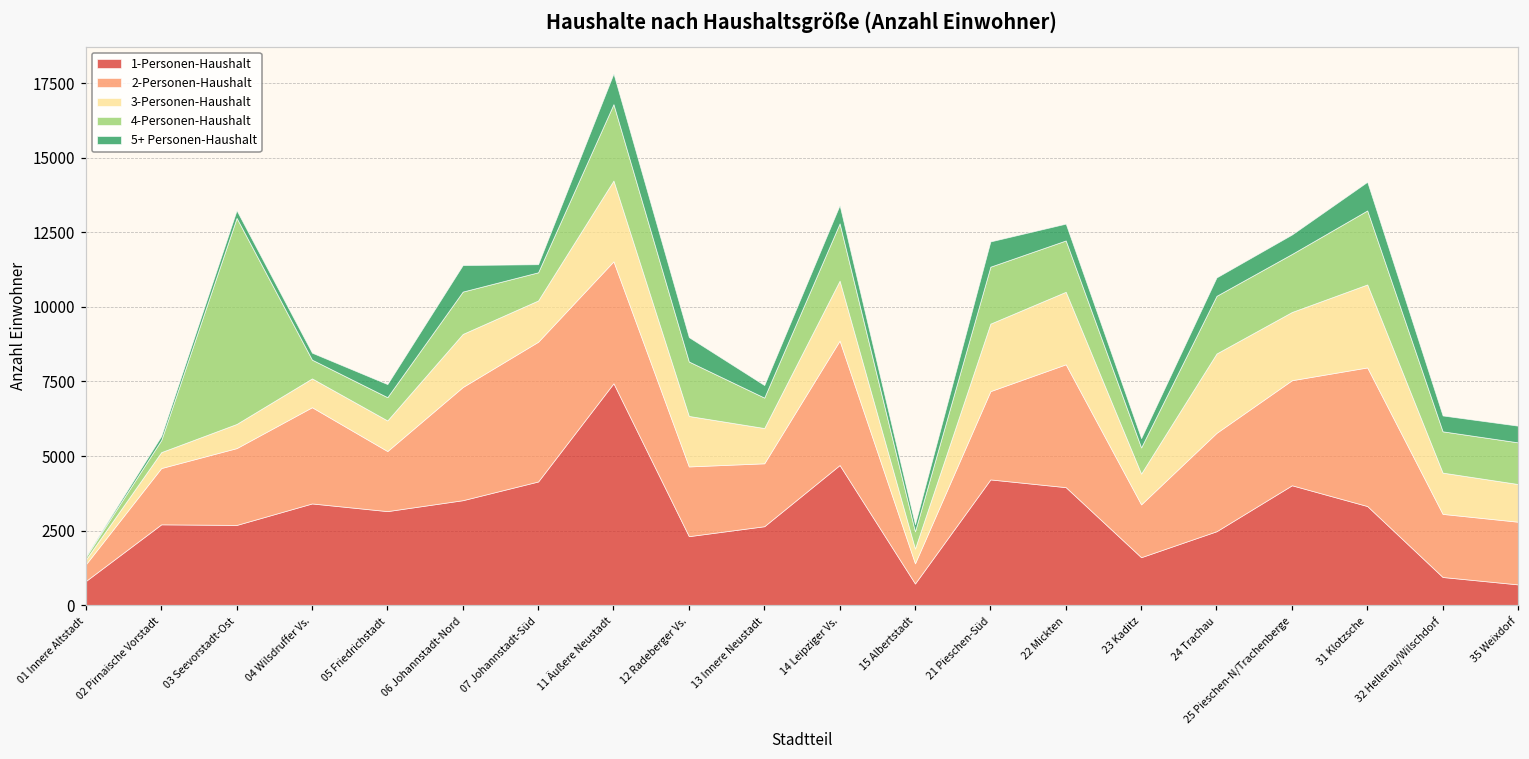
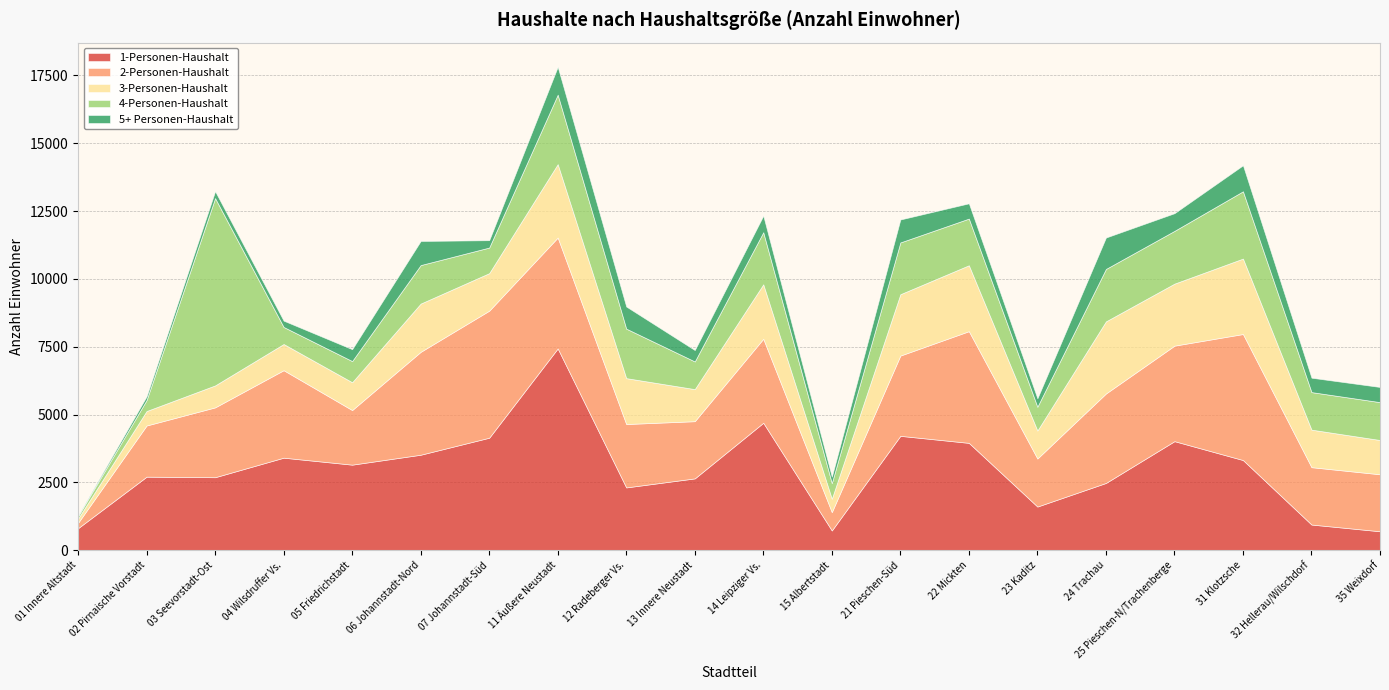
2-Personen-Haushalt, 01 Innere Altstadt: 600 -> 200
2-Personen-Haushalt, 14 Leipziger Vs.: 4200 -> 3100
5+ Personen-Haushalt, 24 Trachau: 600 -> 1200
